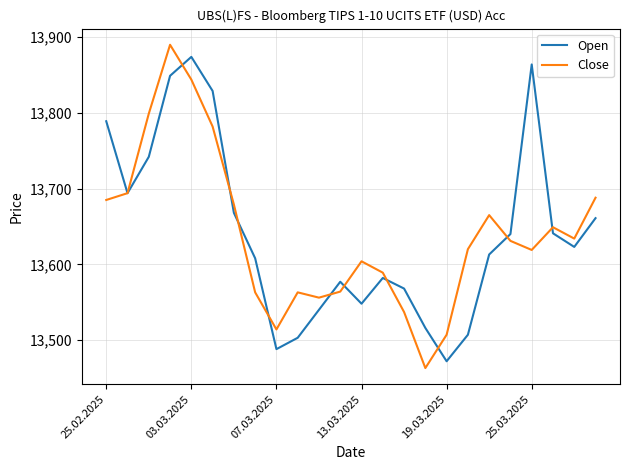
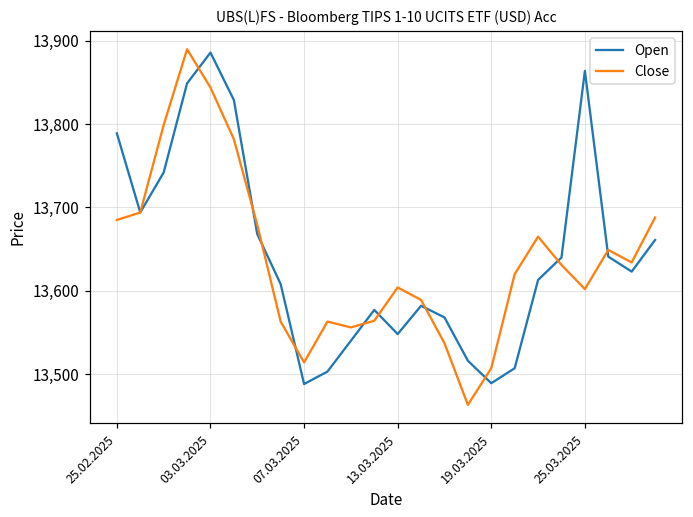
Open, 03.03.2025: 13,870 -> 13,890
Open, 19.03.2025: 13,470 -> 13,490
Close, 25.03.2025: 13,620 -> 13,600
